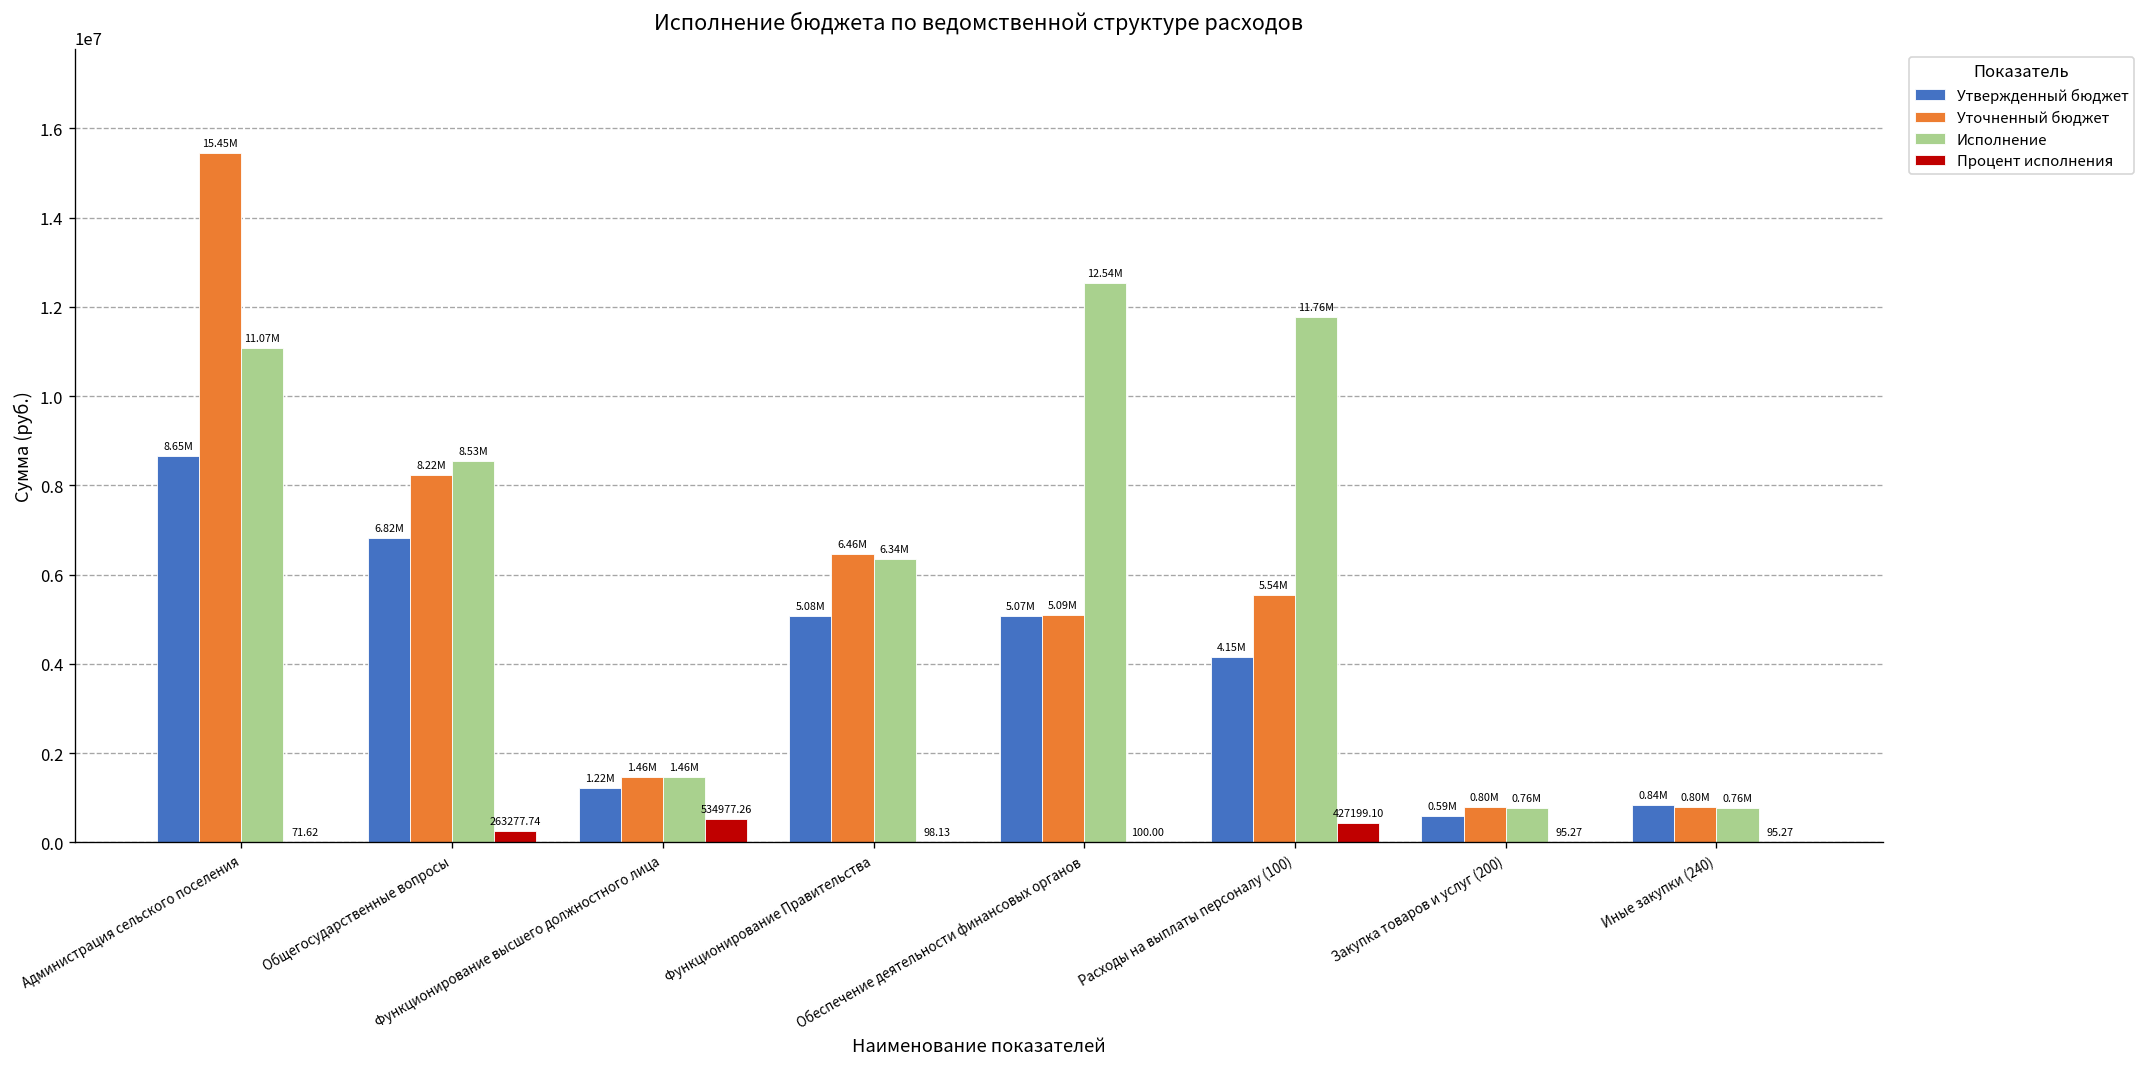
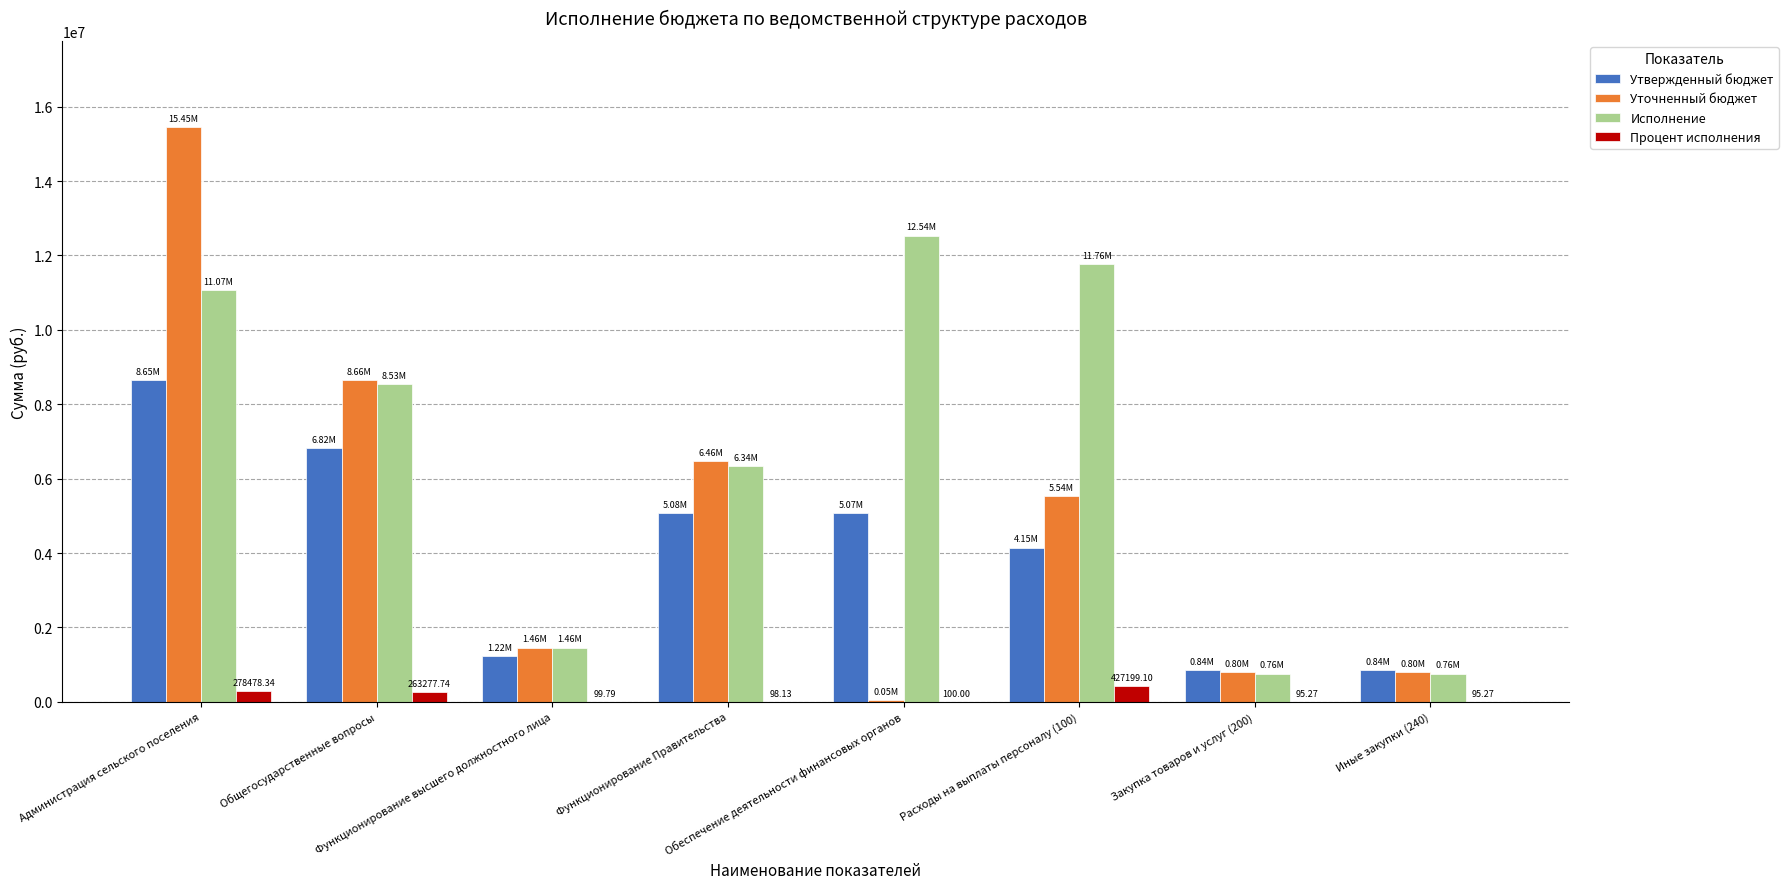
Процент исполнения, Администрация сельского поселения: 71.62 -> 278478.34
Уточненный бюджет, Общегосударственные вопросы: 8.22M -> 8.66M
Процент исполнения, Функционирование высшего должностного лица: 534977.26 -> 99.79
Уточненный бюджет, Обеспечение деятельности финансовых органов: 5.09M -> 0.05M
Утвержденный бюджет, Закупка товаров и услуг (200): 0.59M -> 0.84M
